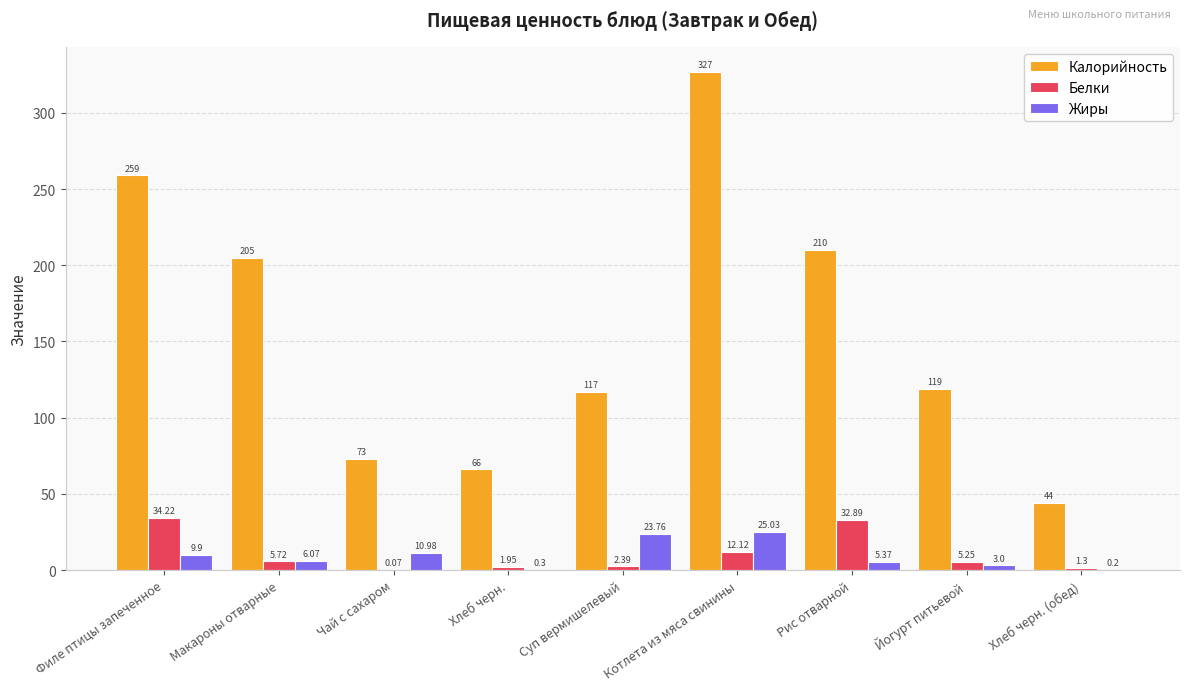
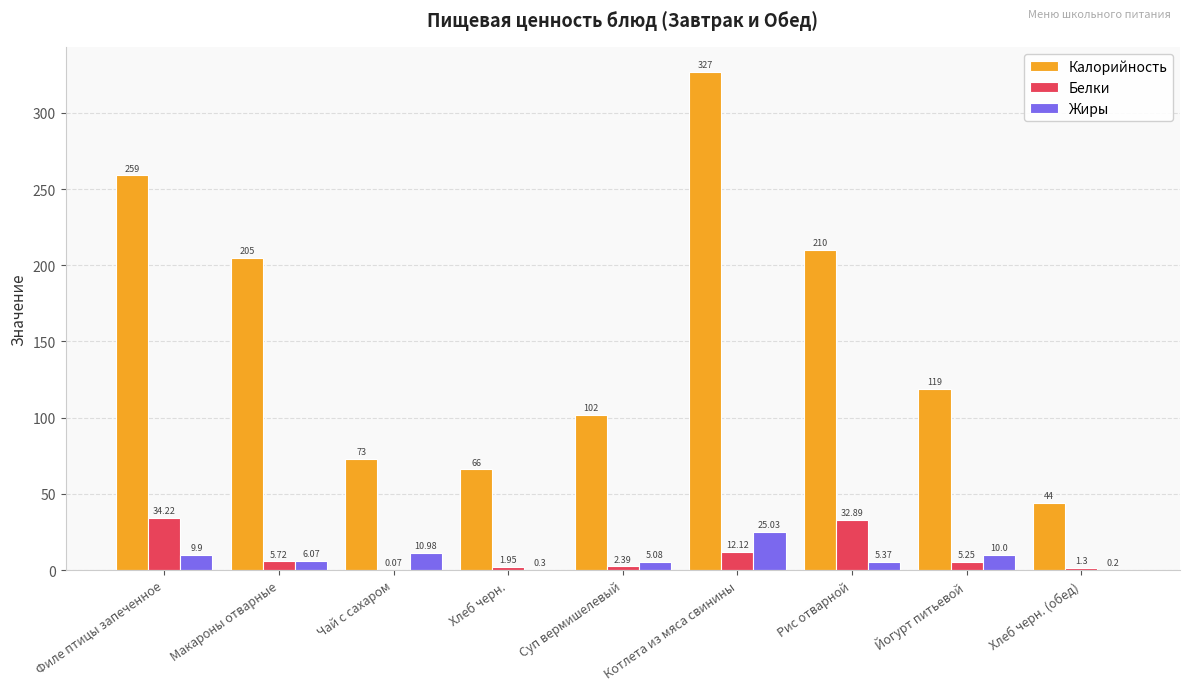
Калорийность, Суп вермишелевый: 117 -> 102
Жиры, Суп вермишелевый: 23.76 -> 5.08
Жиры, Йогурт питьевой: 3.0 -> 10.0
